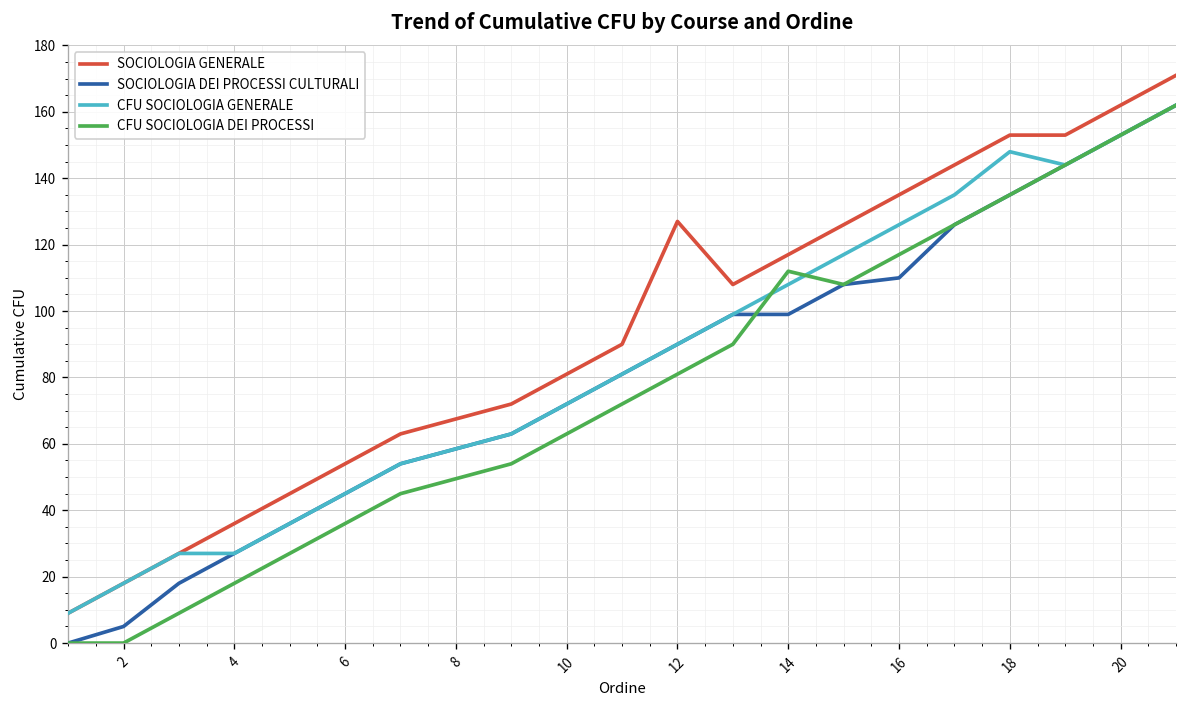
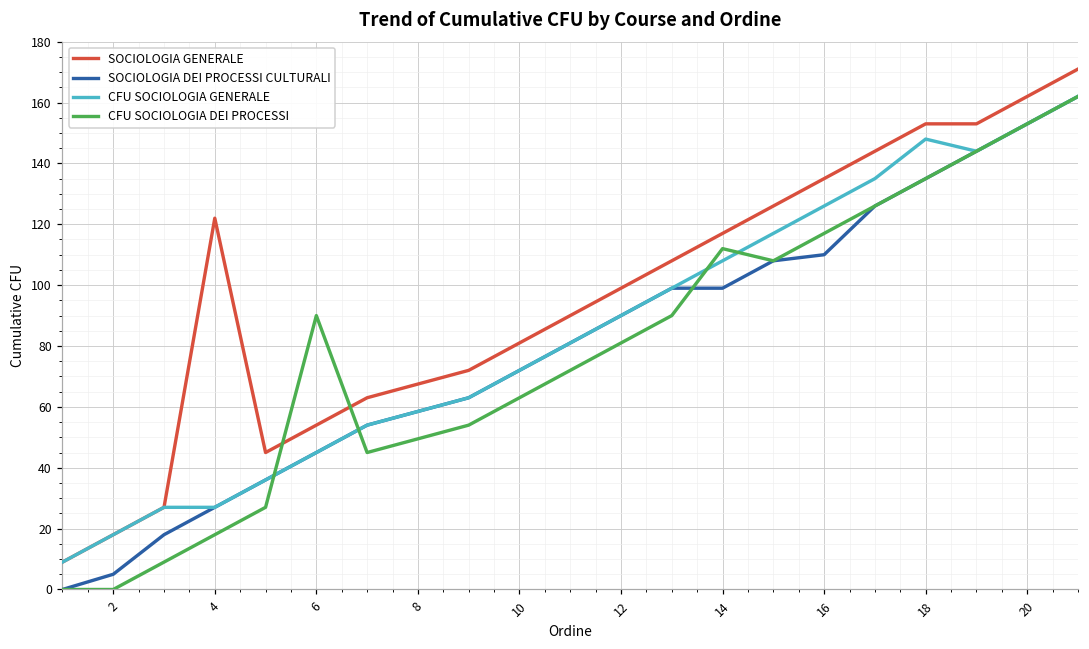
SOCIOLOGIA GENERALE, 4: 36 -> 122
CFU SOCIOLOGIA DEI PROCESSI, 6: 36 -> 90
SOCIOLOGIA GENERALE, 12: 127 -> 99
